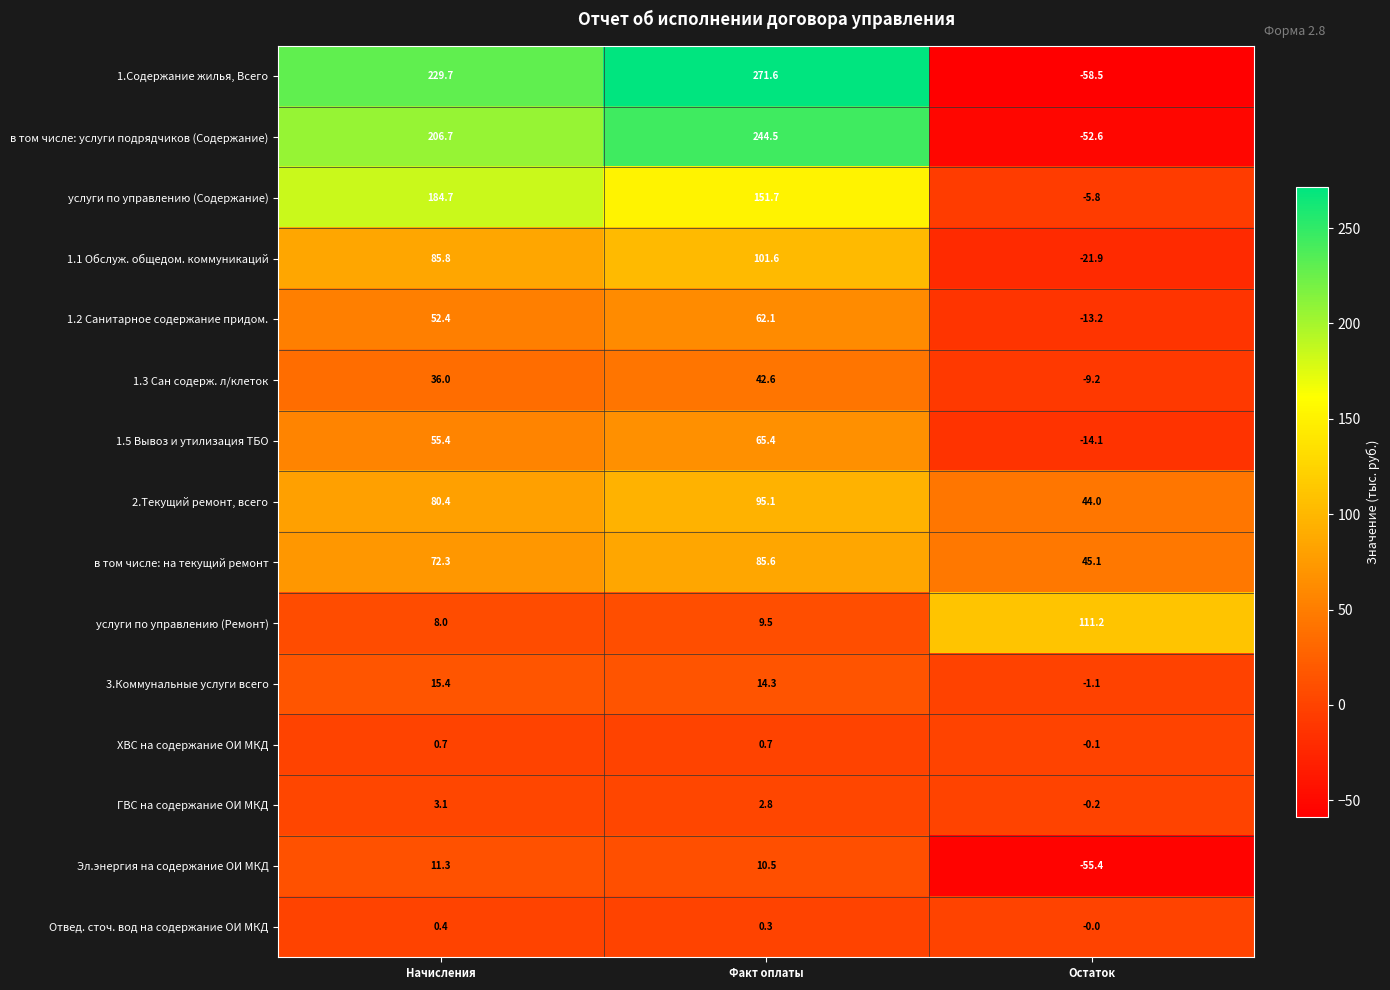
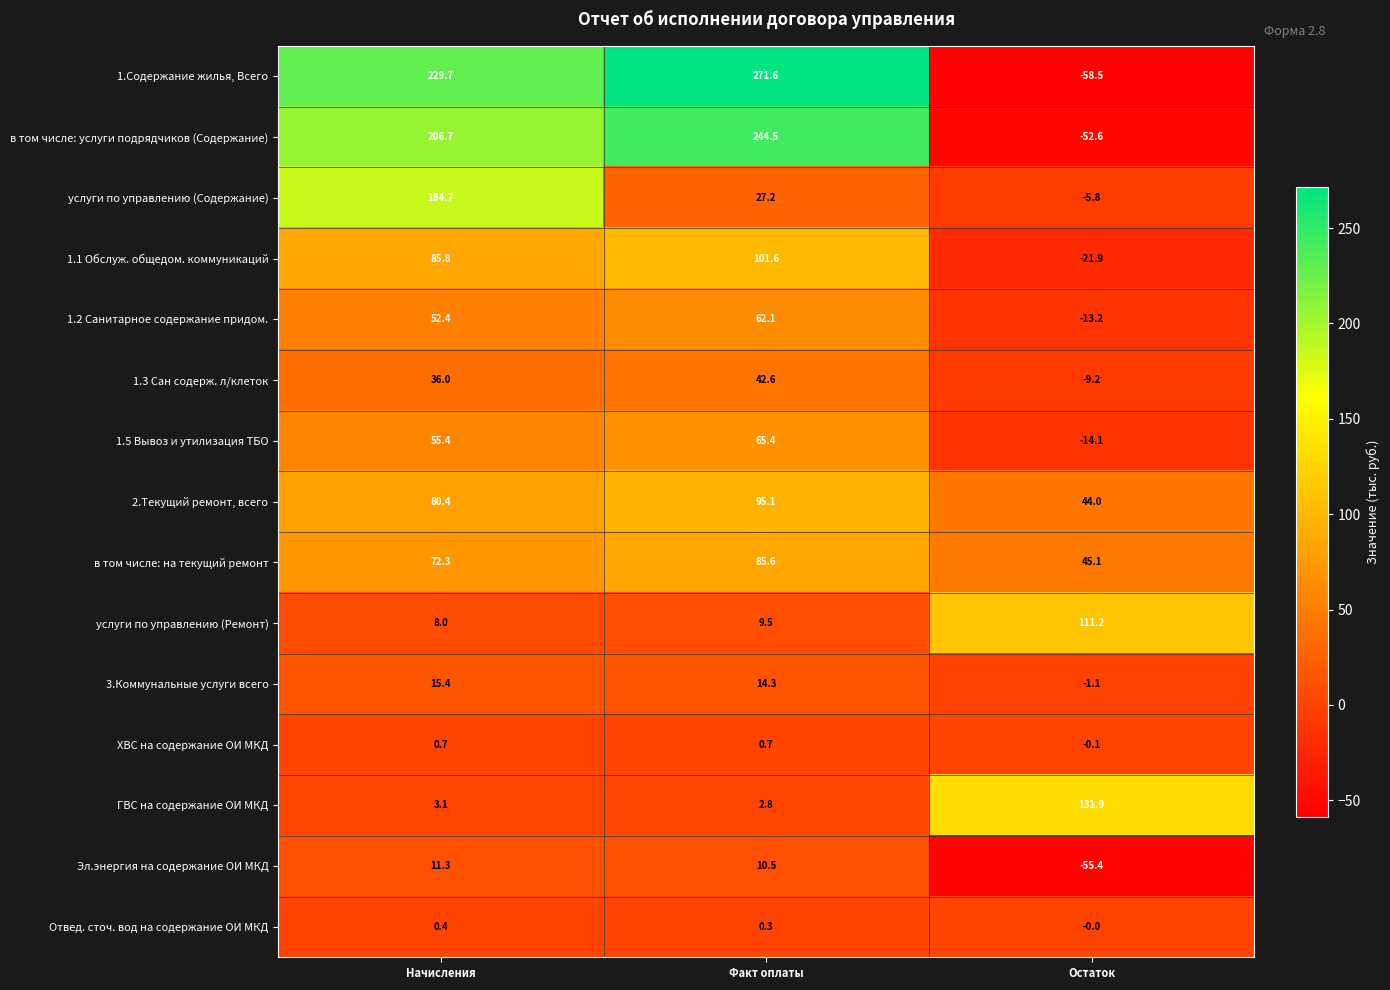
услуги по управлению (Содержание), Факт оплаты: 151.7 -> 27.2
ГВС на содержание ОИ МКД, Остаток: -0.2 -> 131.9
